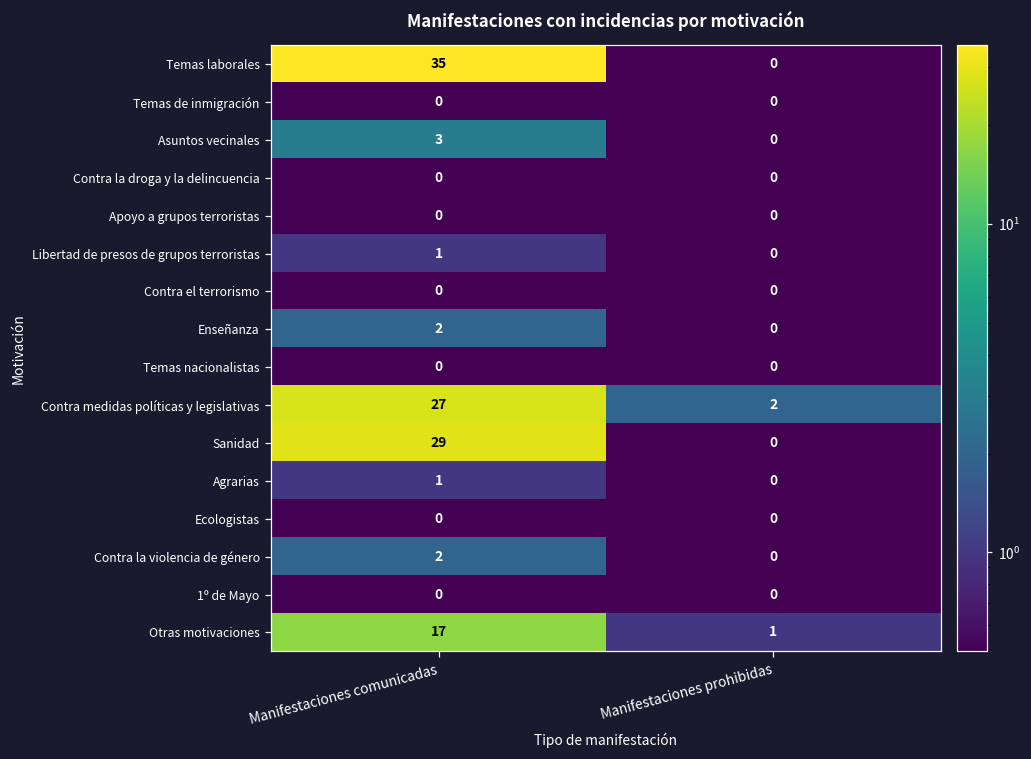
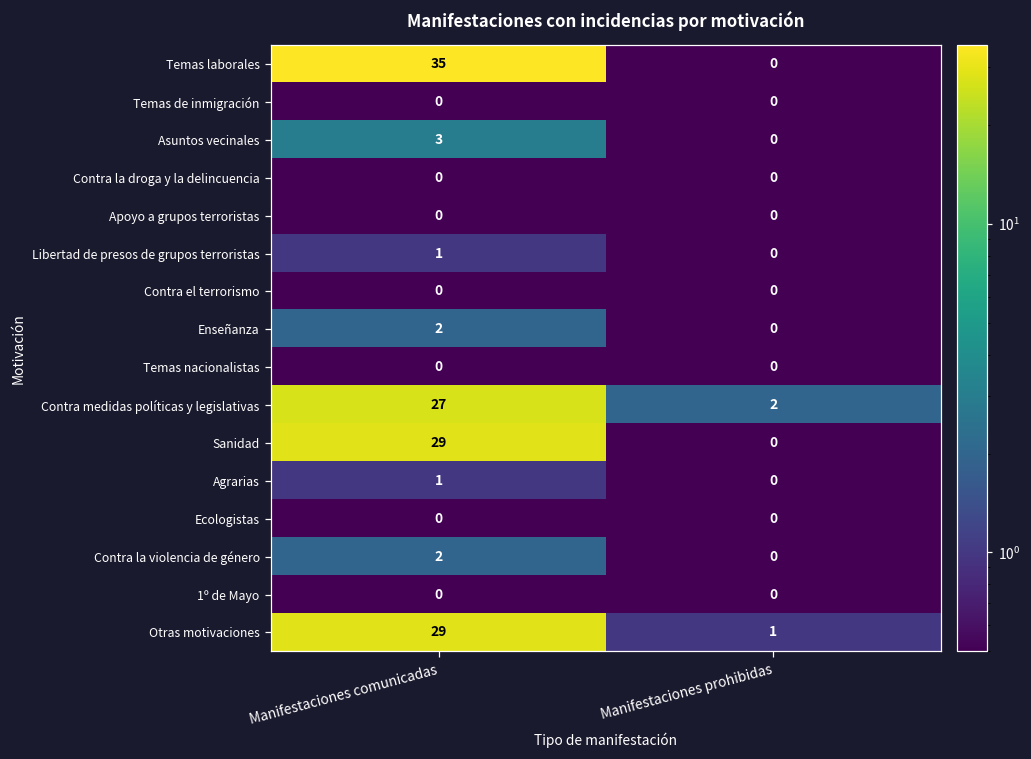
Otras motivaciones, Manifestaciones comunicadas: 17 -> 29
